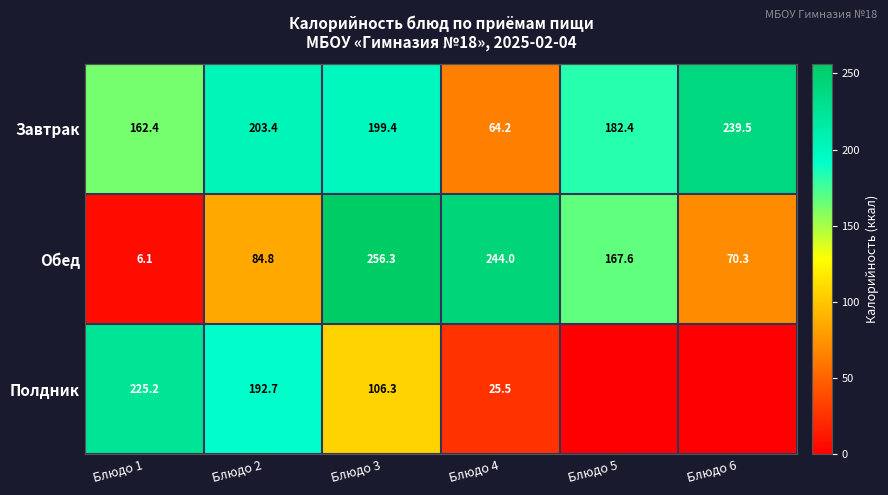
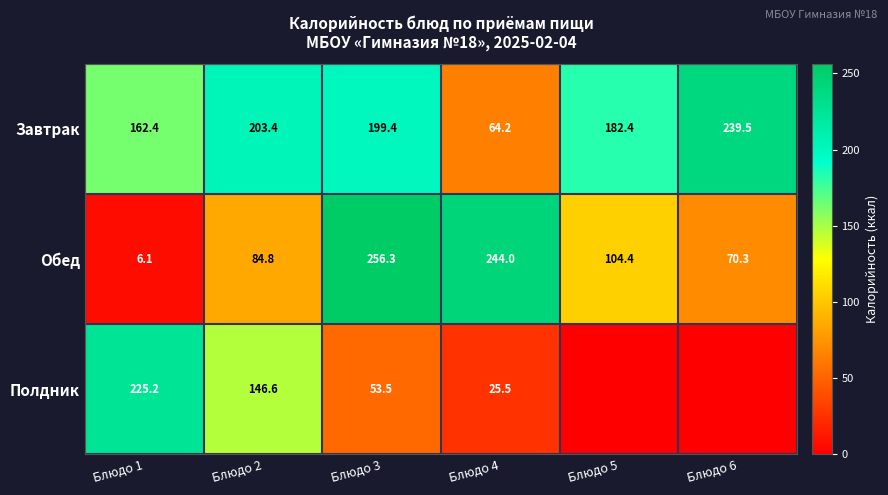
Обед, Блюдо 5: 167.6 -> 104.4
Полдник, Блюдо 2: 192.7 -> 146.6
Полдник, Блюдо 3: 106.3 -> 53.5
